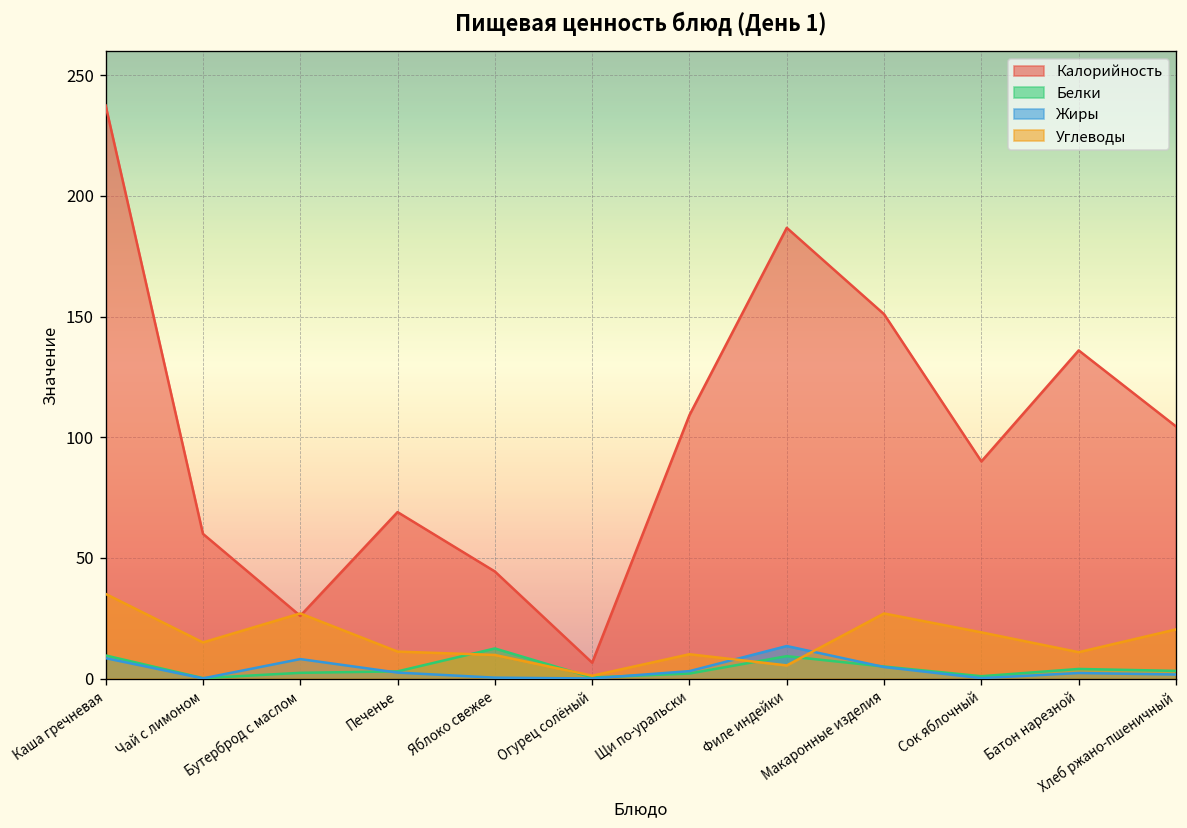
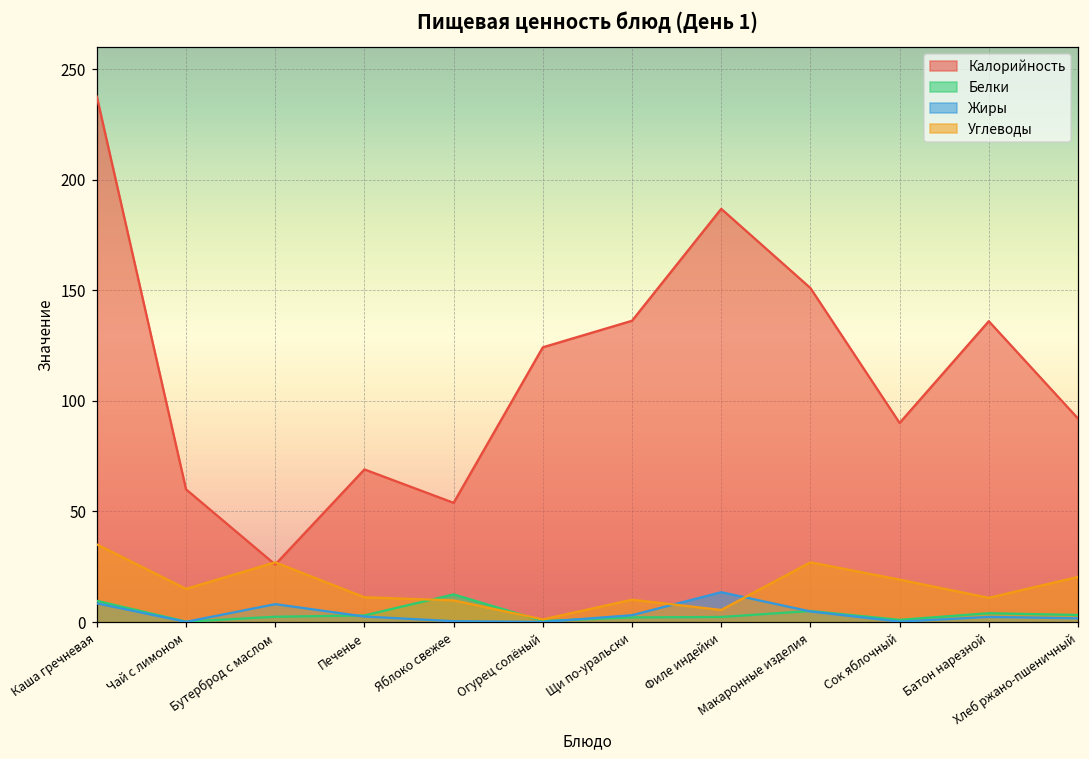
Калорийность, Яблоко свежее: 44 -> 54
Калорийность, Огурец солёный: 7 -> 124
Калорийность, Щи по-уральски: 109 -> 136
Белки, Филе индейки: 9 -> 2
Калорийность, Хлеб ржано-пшеничный: 105 -> 92
